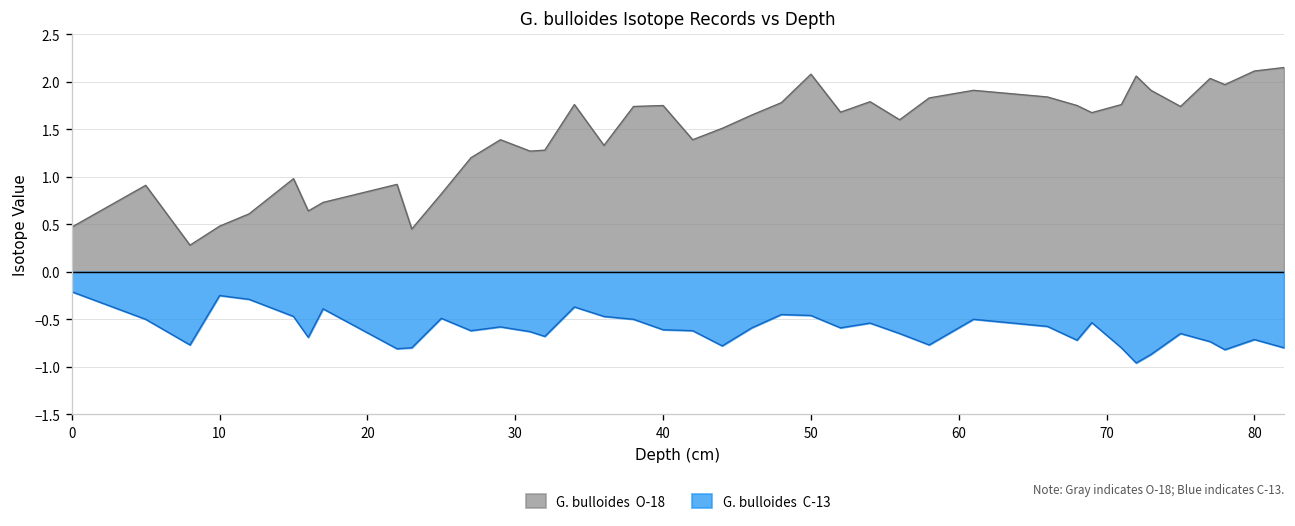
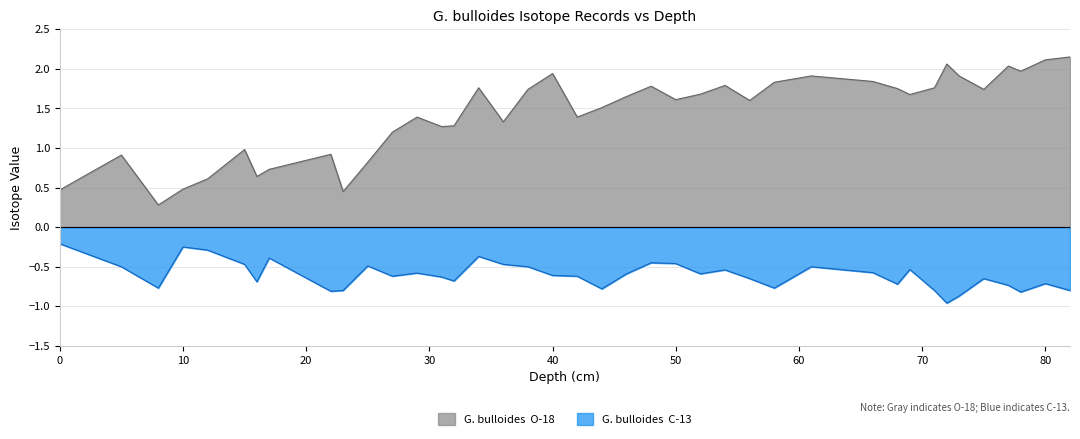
G. bulloides O-18, 40: 1.8 -> 1.9
G. bulloides O-18, 50: 2.1 -> 1.6
